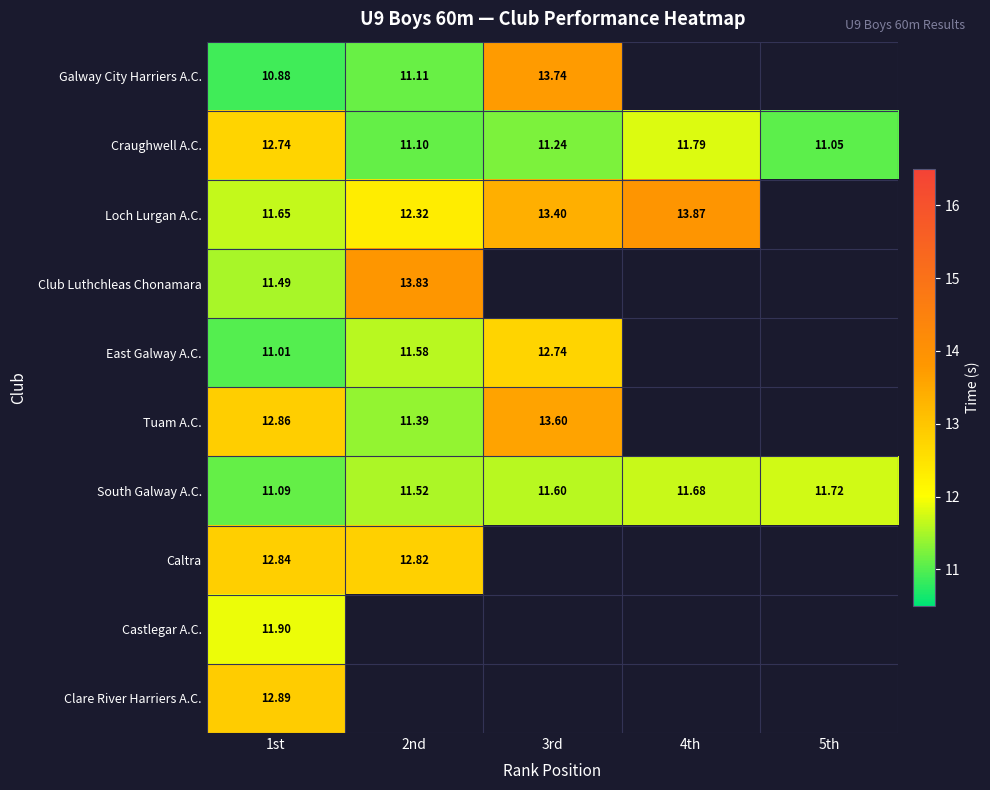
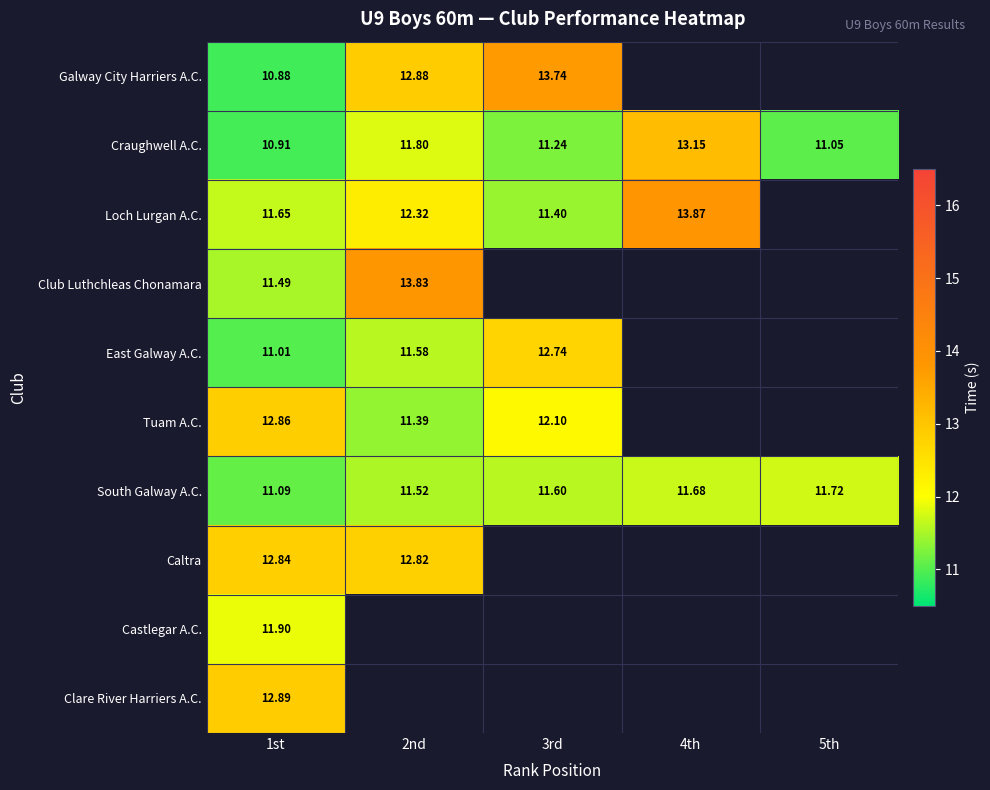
Galway City Harriers A.C., 2nd: 11.11 -> 12.88
Craughwell A.C., 1st: 12.74 -> 10.91
Craughwell A.C., 2nd: 11.10 -> 11.80
Craughwell A.C., 4th: 11.79 -> 13.15
Loch Lurgan A.C., 3rd: 13.40 -> 11.40
Tuam A.C., 3rd: 13.60 -> 12.10
